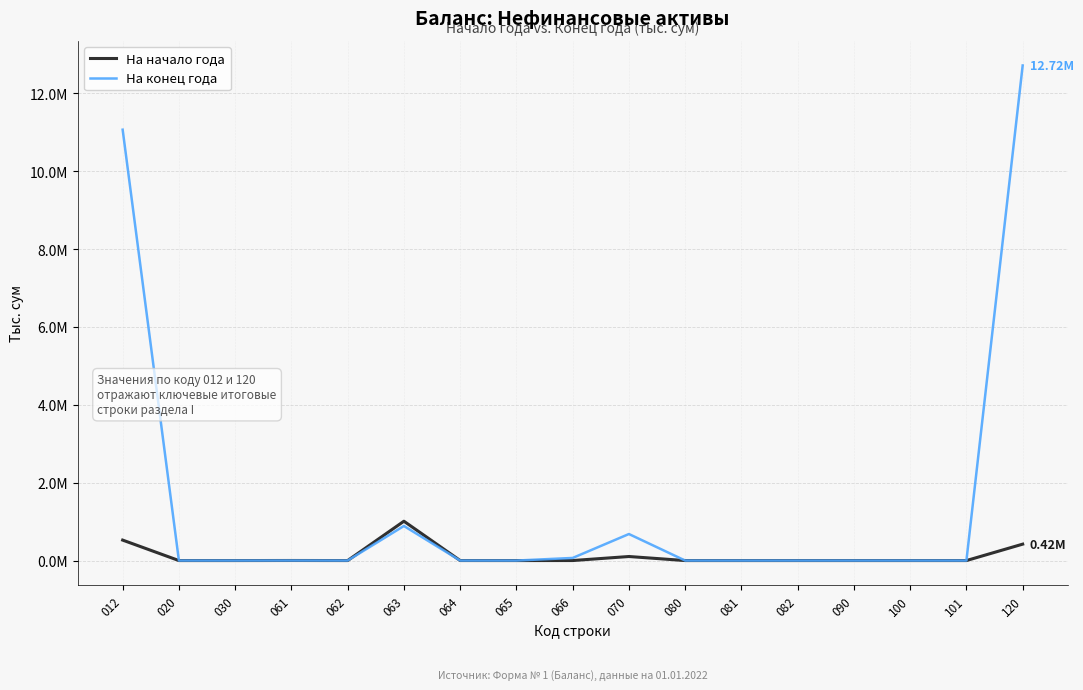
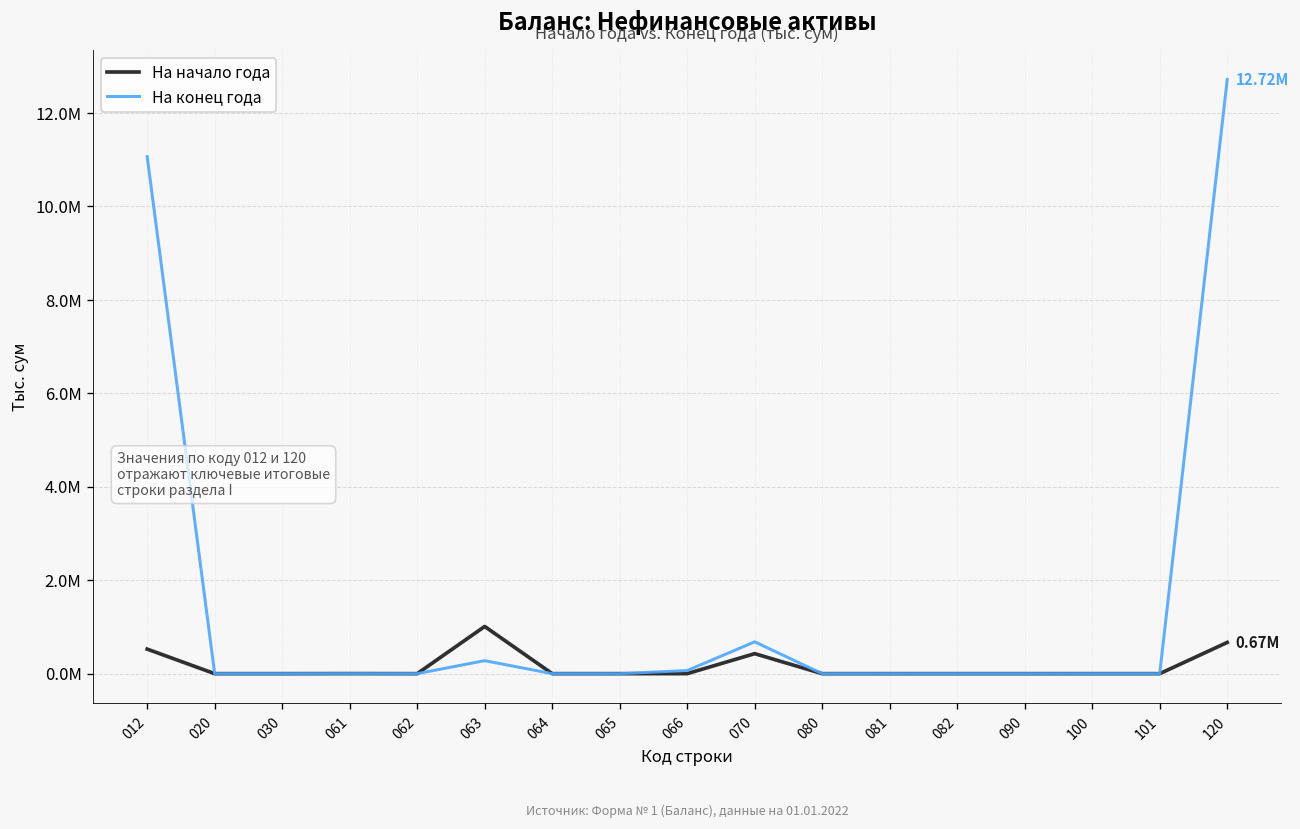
На конец года, 063: 900000 -> 300000
На начало года, 070: 100000 -> 400000
На начало года, 120: 0.42M -> 0.67M
